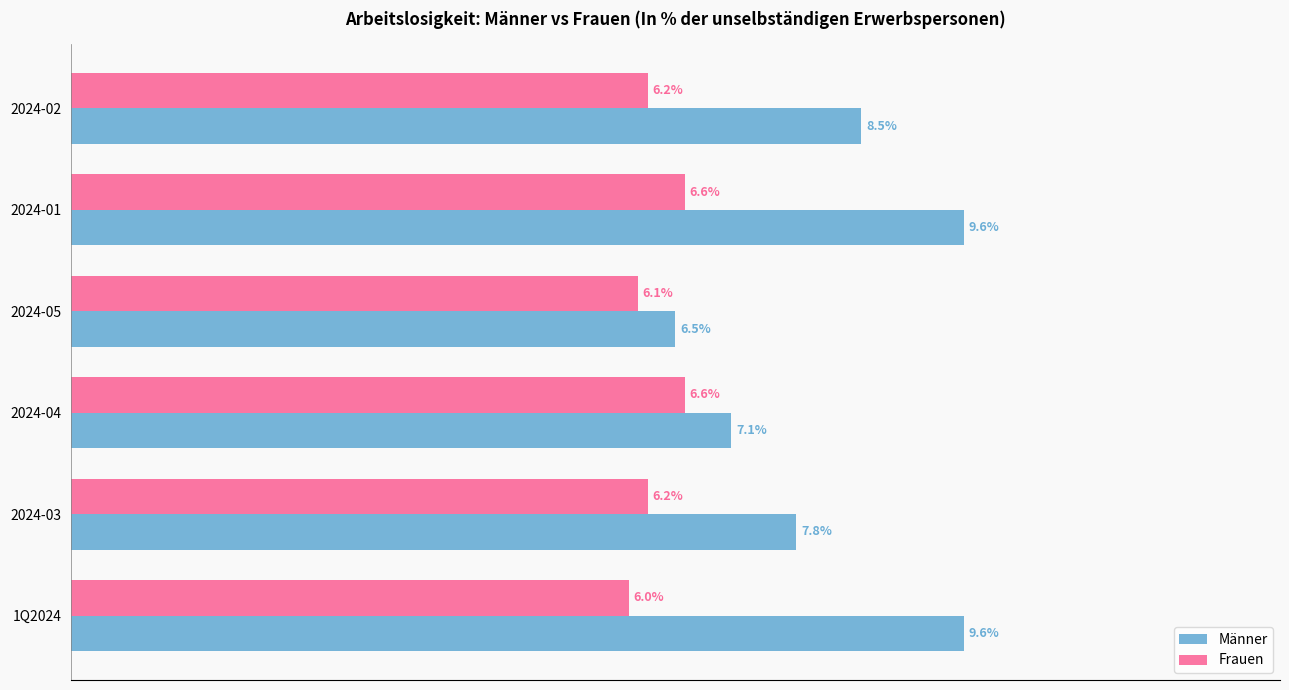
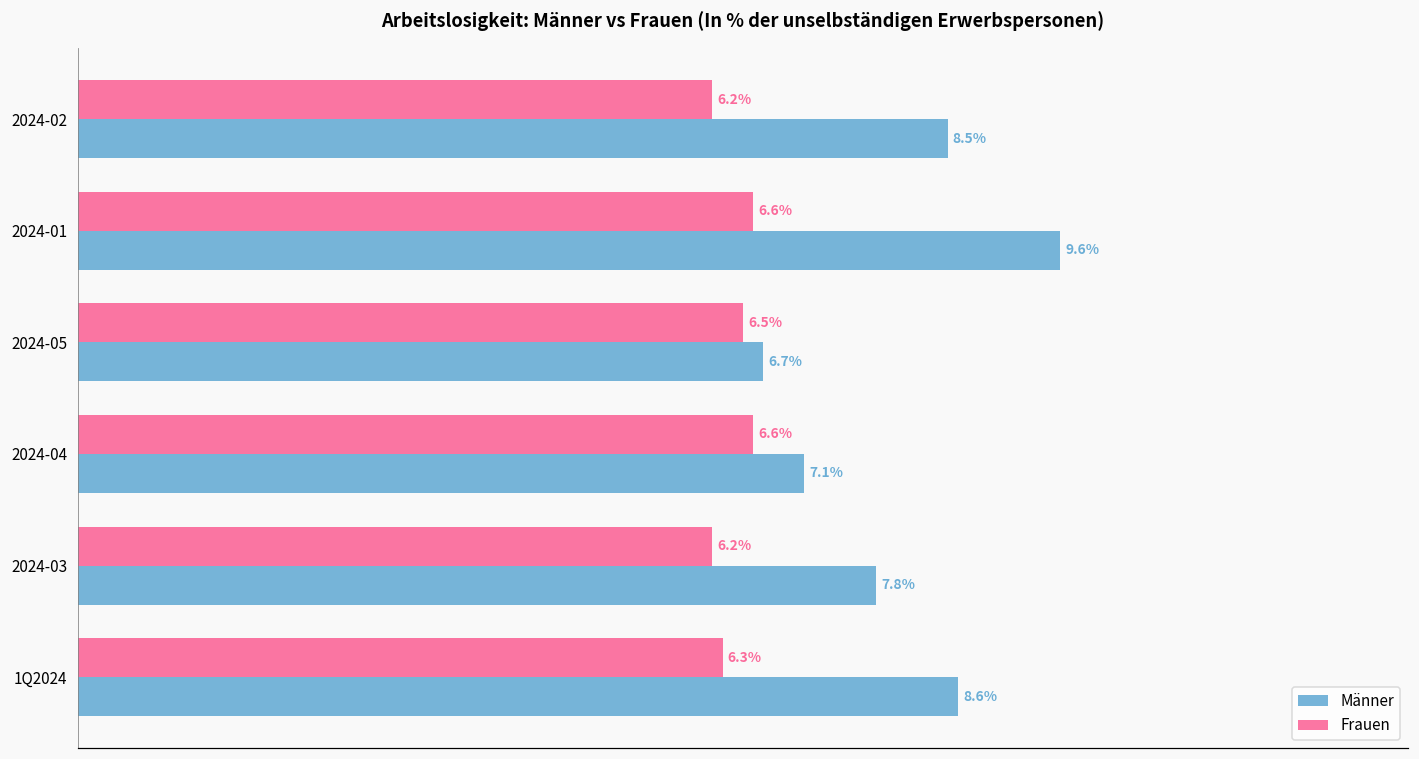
Frauen, 2024-05: 6.1% -> 6.5%
Männer, 2024-05: 6.5% -> 6.7%
Frauen, 1Q2024: 6.0% -> 6.3%
Männer, 1Q2024: 9.6% -> 8.6%
